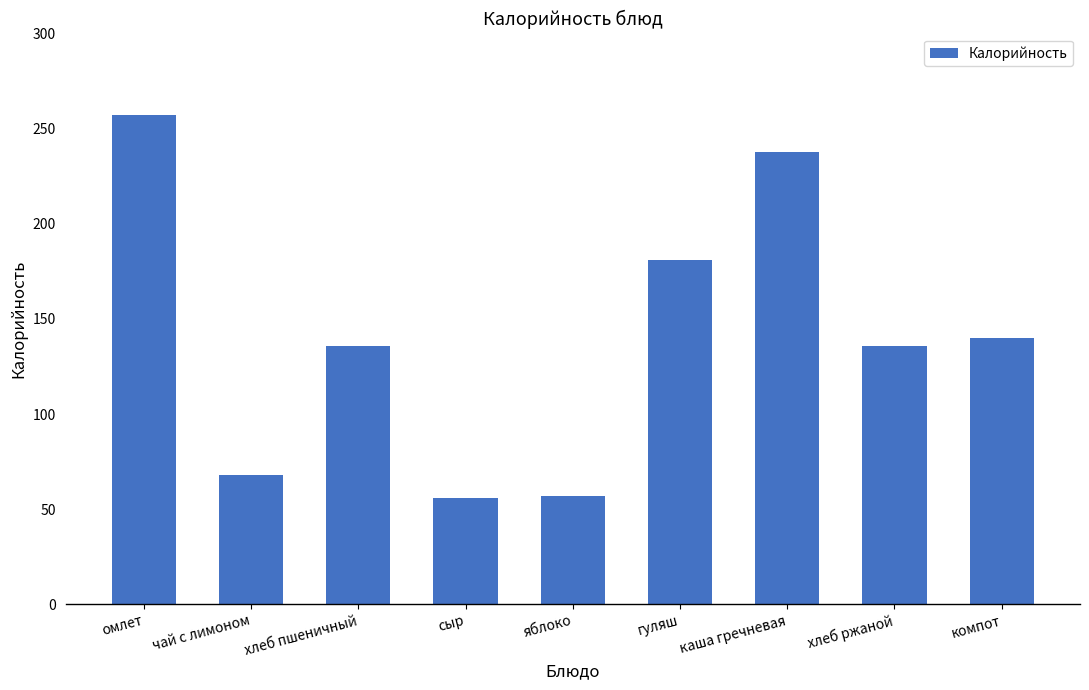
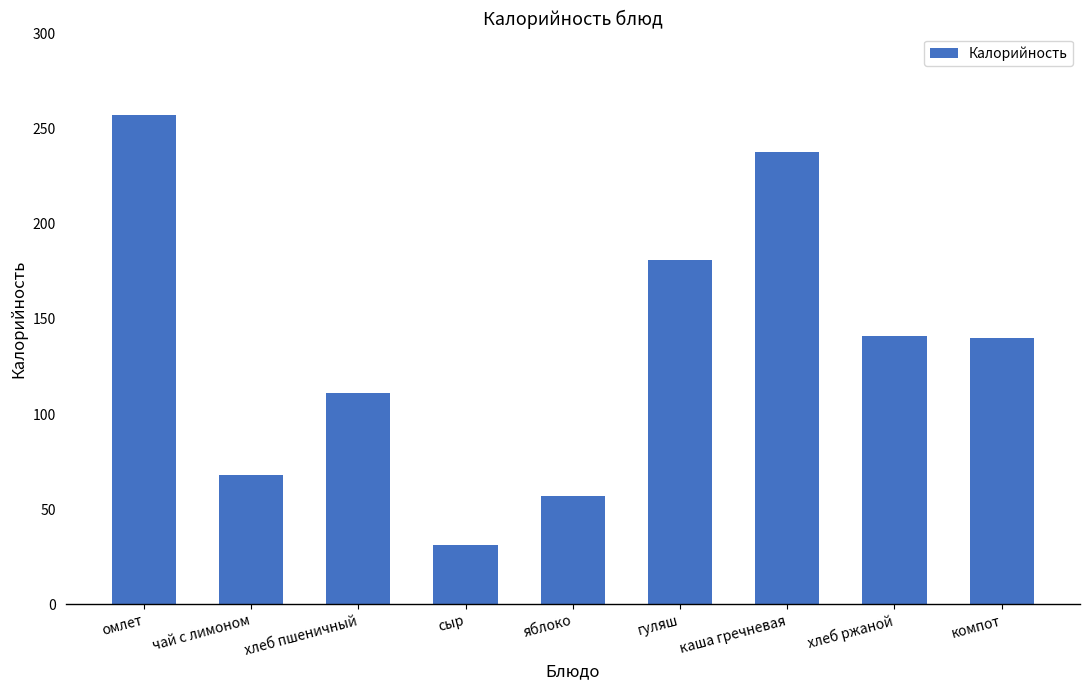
хлеб пшеничный: 136 -> 111
сыр: 56 -> 31
хлеб ржаной: 136 -> 141
